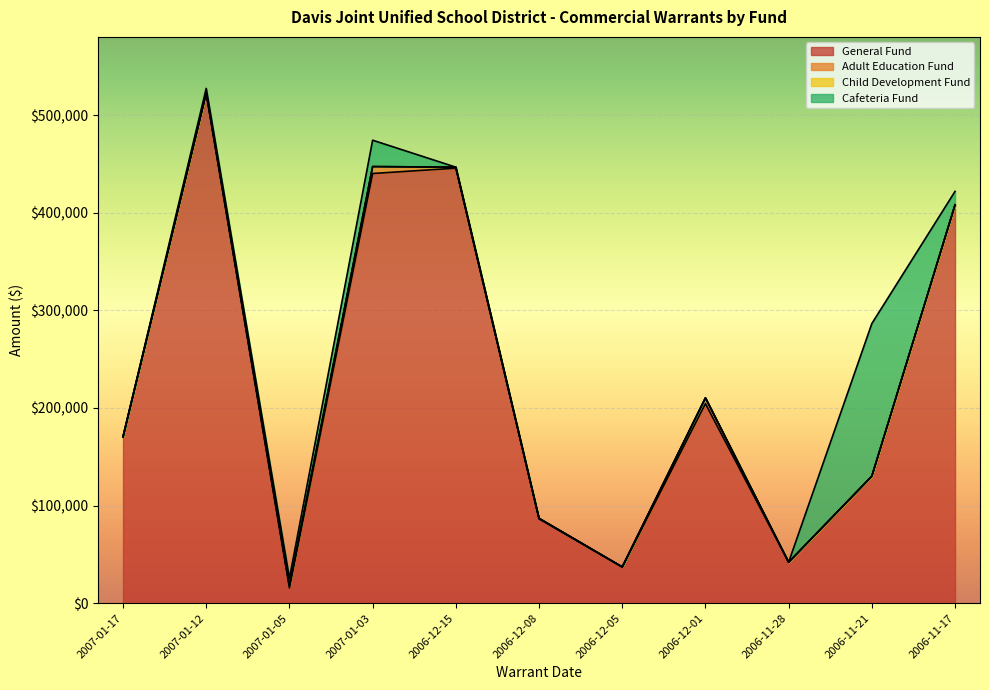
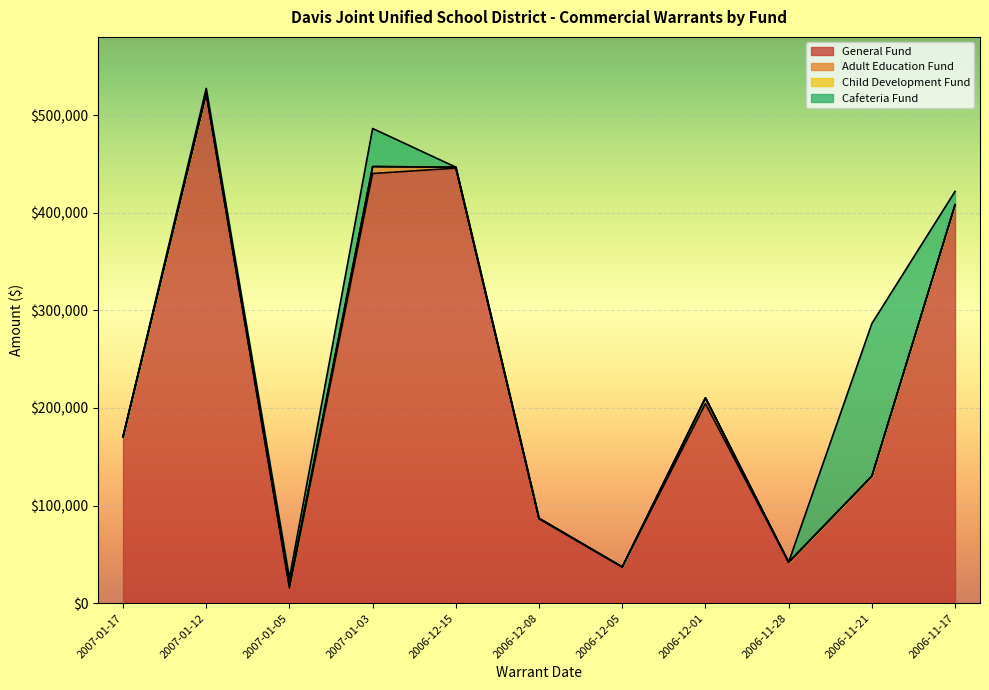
Cafeteria Fund, 2007-01-03: $30,000 -> $40,000
